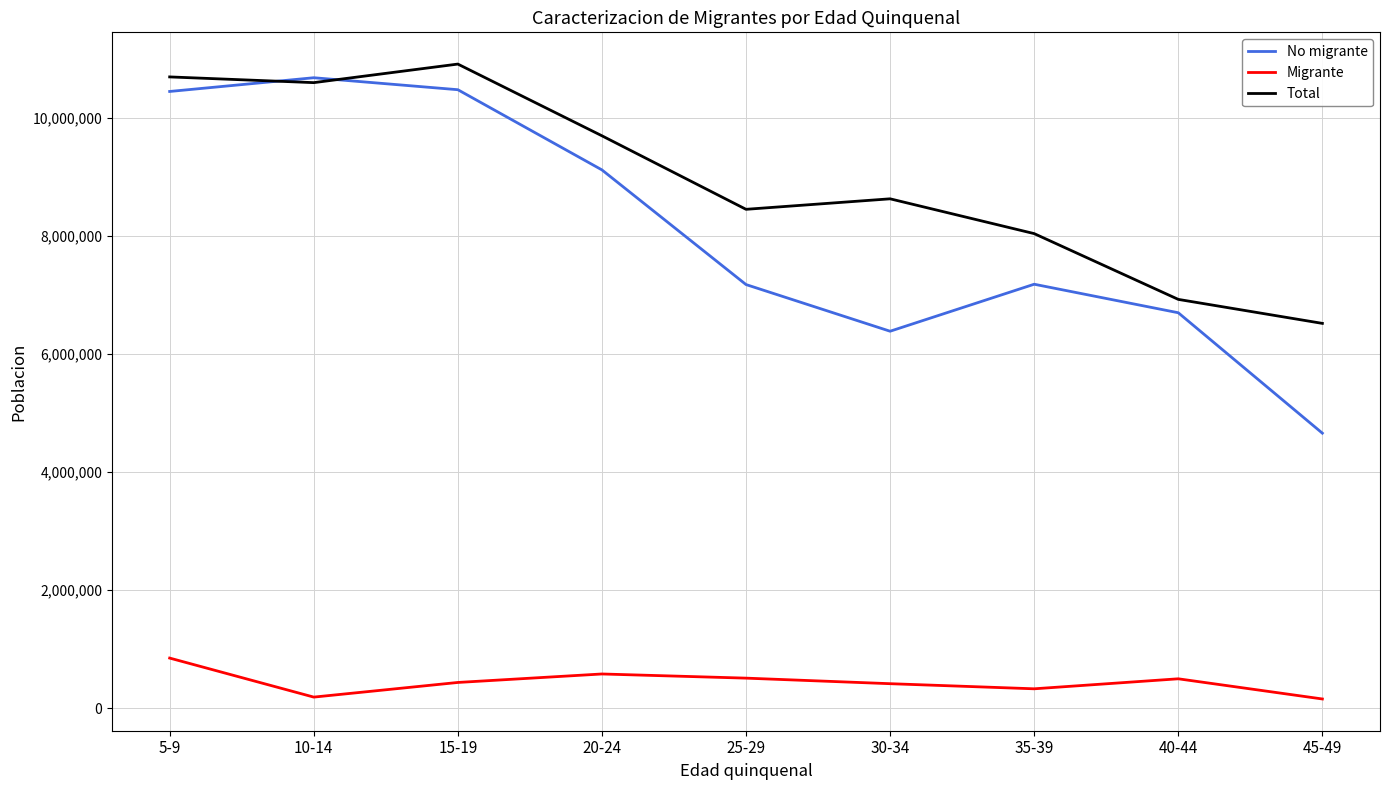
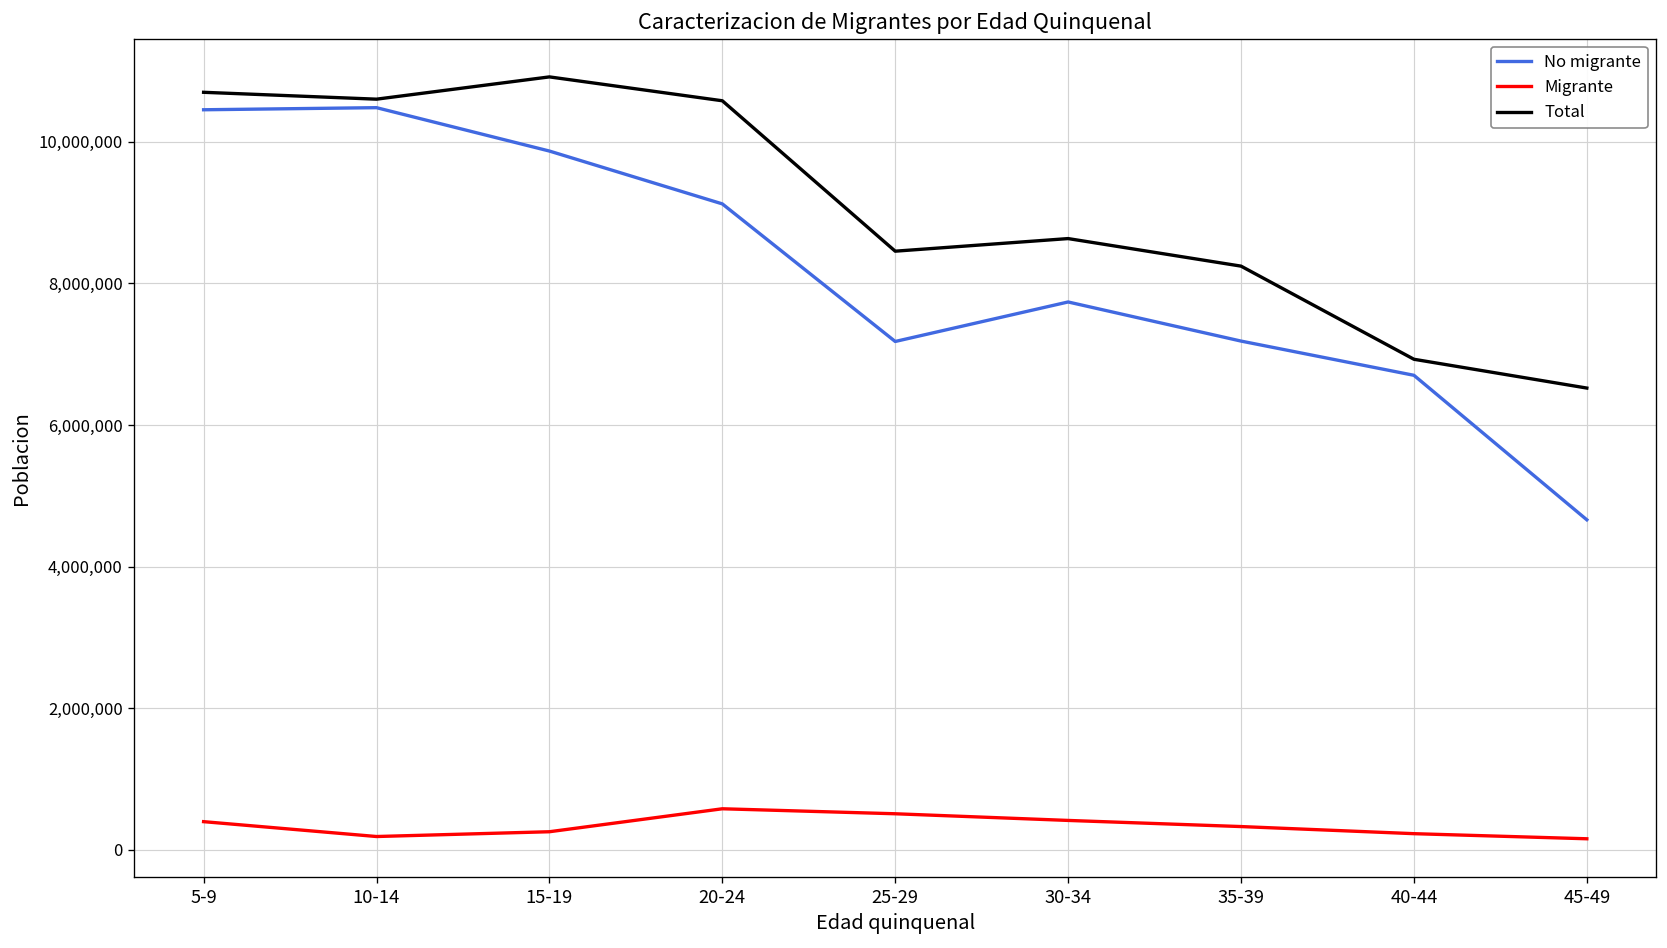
Migrante, 5-9: 800,000 -> 400,000
No migrante, 10-14: 10,700,000 -> 10,500,000
No migrante, 15-19: 10,500,000 -> 9,900,000
Migrante, 15-19: 400,000 -> 300,000
Total, 20-24: 9,700,000 -> 10,600,000
No migrante, 30-34: 6,400,000 -> 7,700,000
Total, 35-39: 8,000,000 -> 8,200,000
Migrante, 40-44: 500,000 -> 200,000
